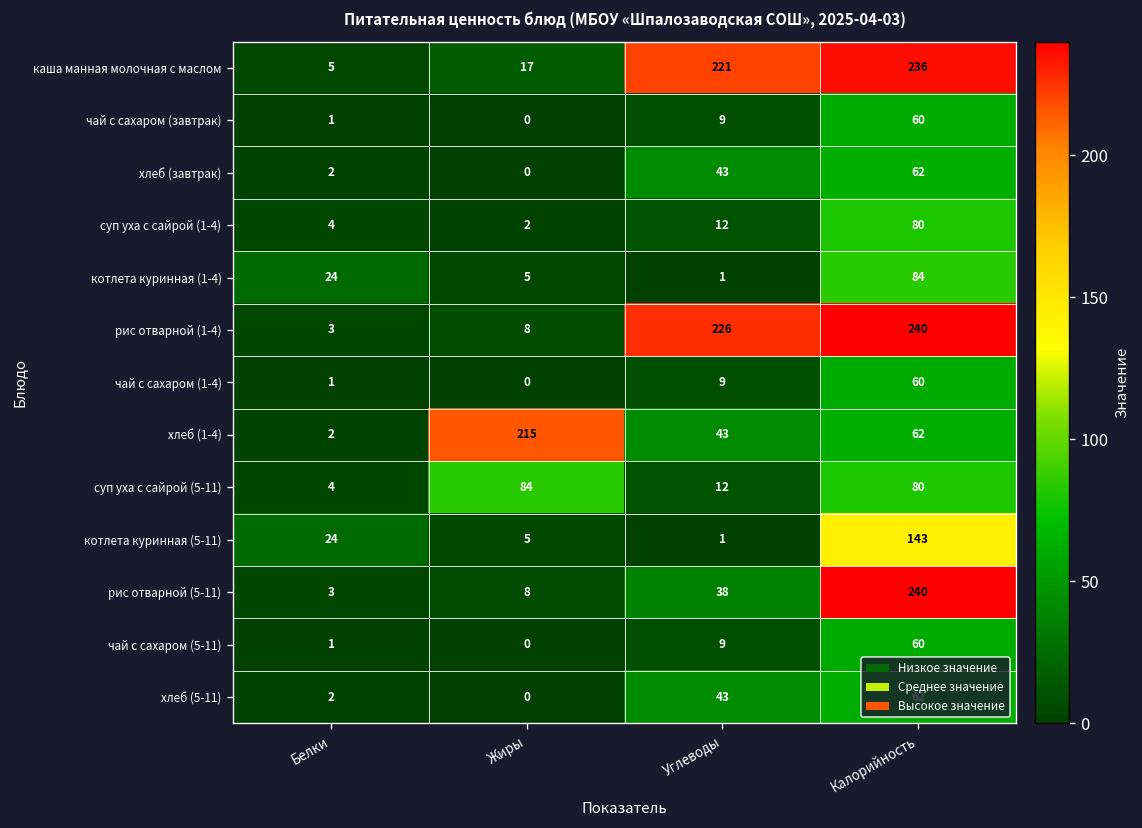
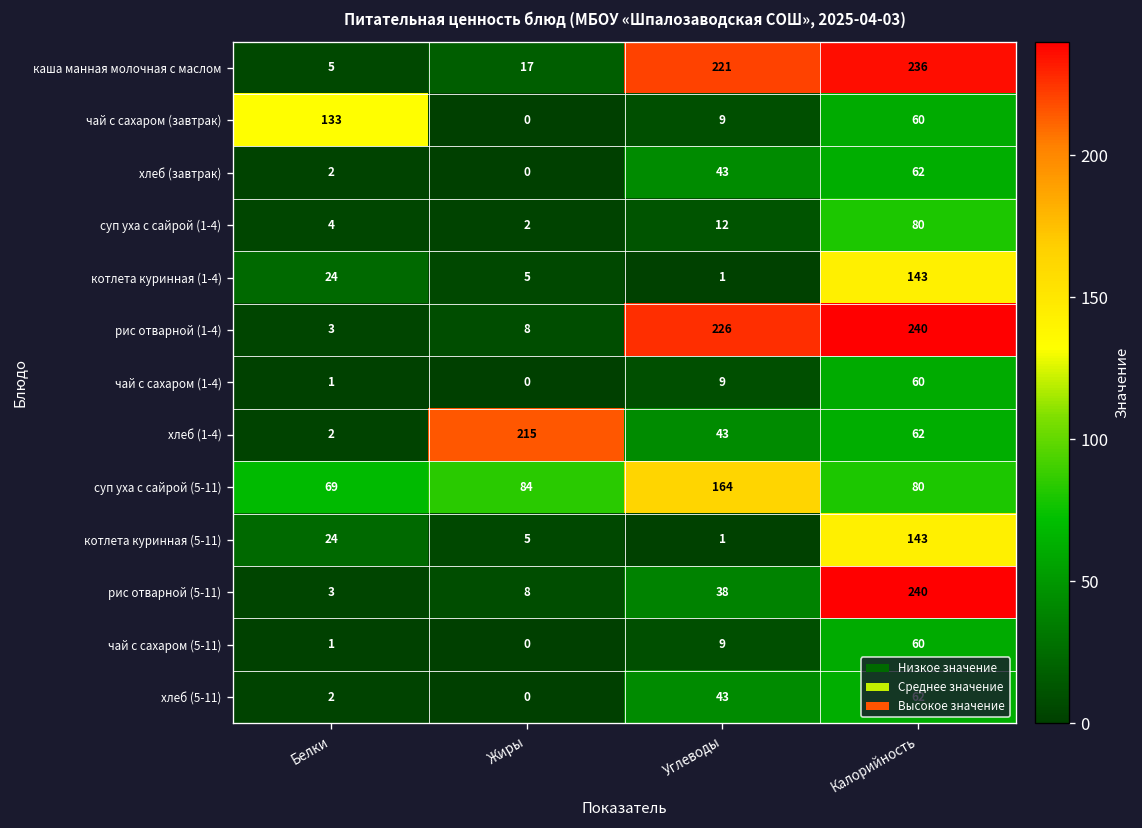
чай с сахаром (завтрак), Белки: 1 -> 133
котлета куринная (1-4), Калорийность: 84 -> 143
суп уха с сайрой (5-11), Белки: 4 -> 69
суп уха с сайрой (5-11), Углеводы: 12 -> 164
